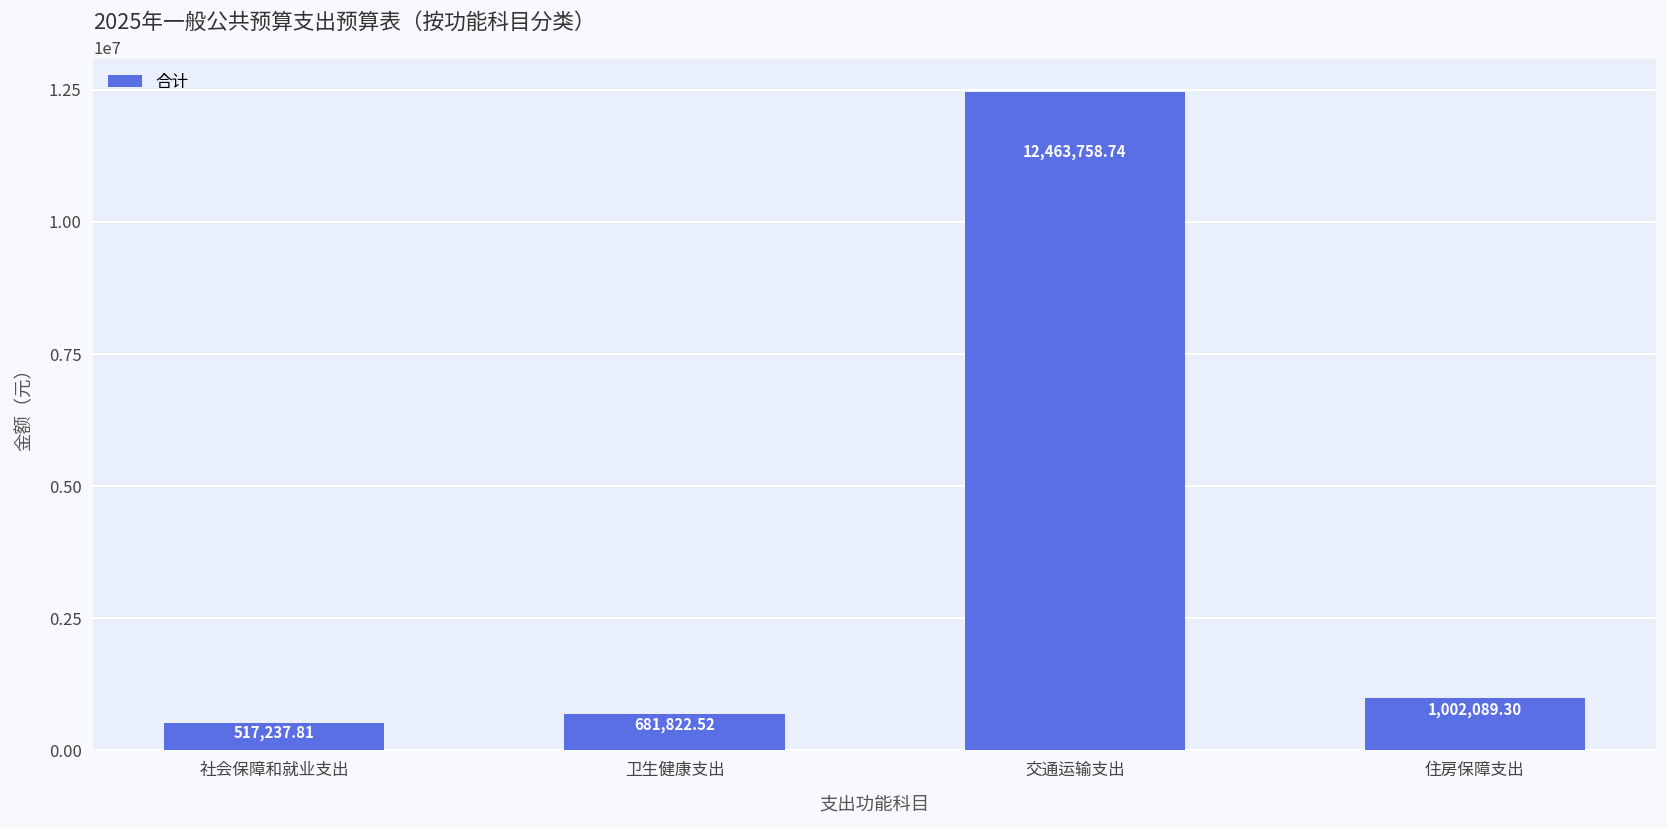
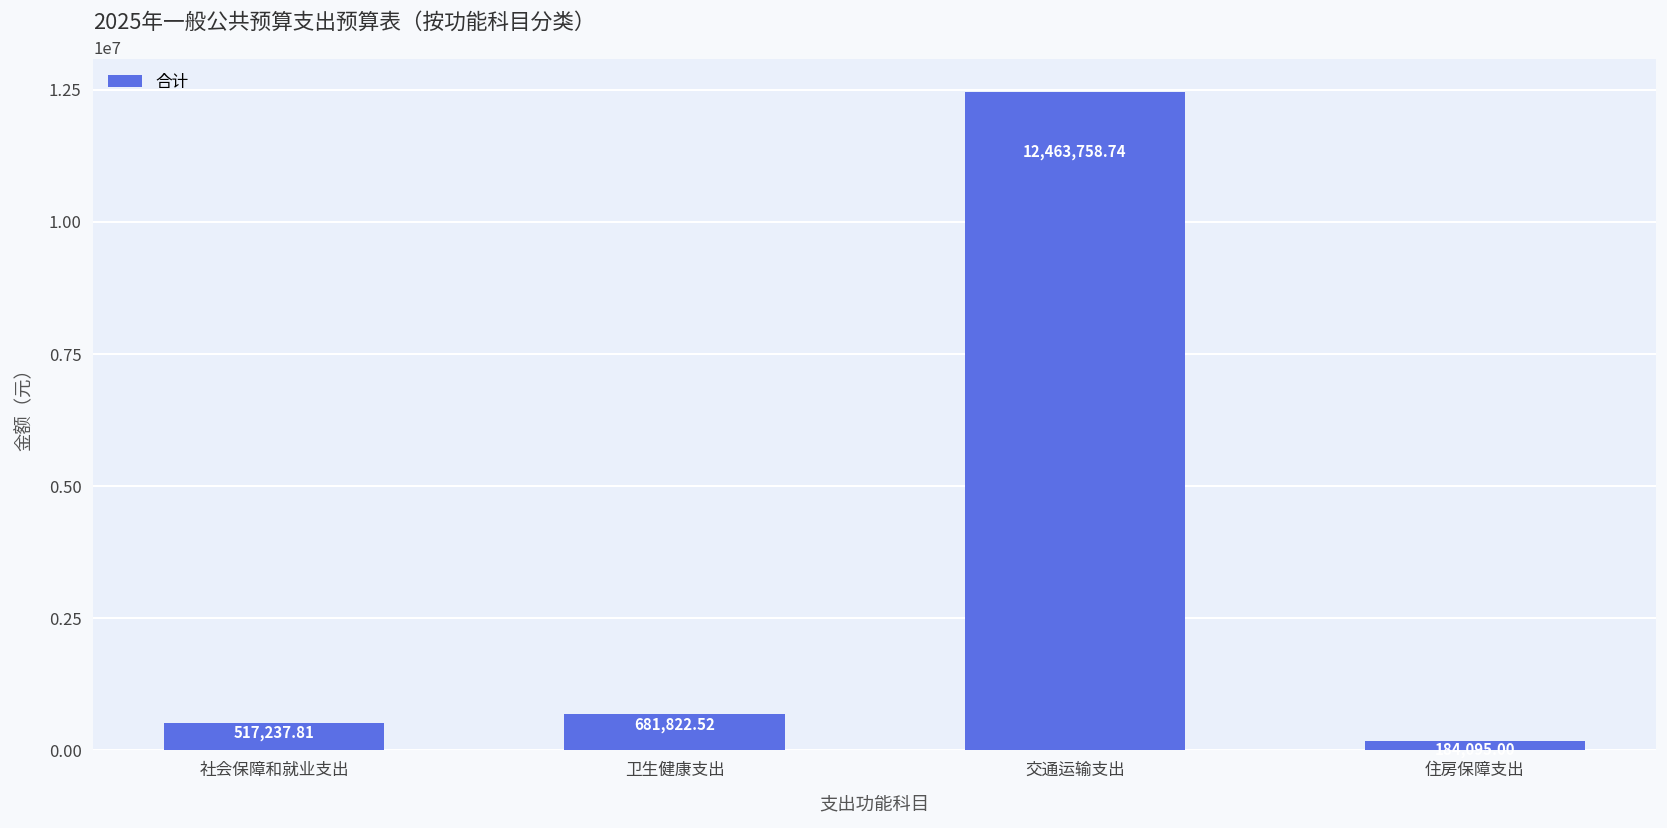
住房保障支出: 1,002,089.30 -> 184,095.00
